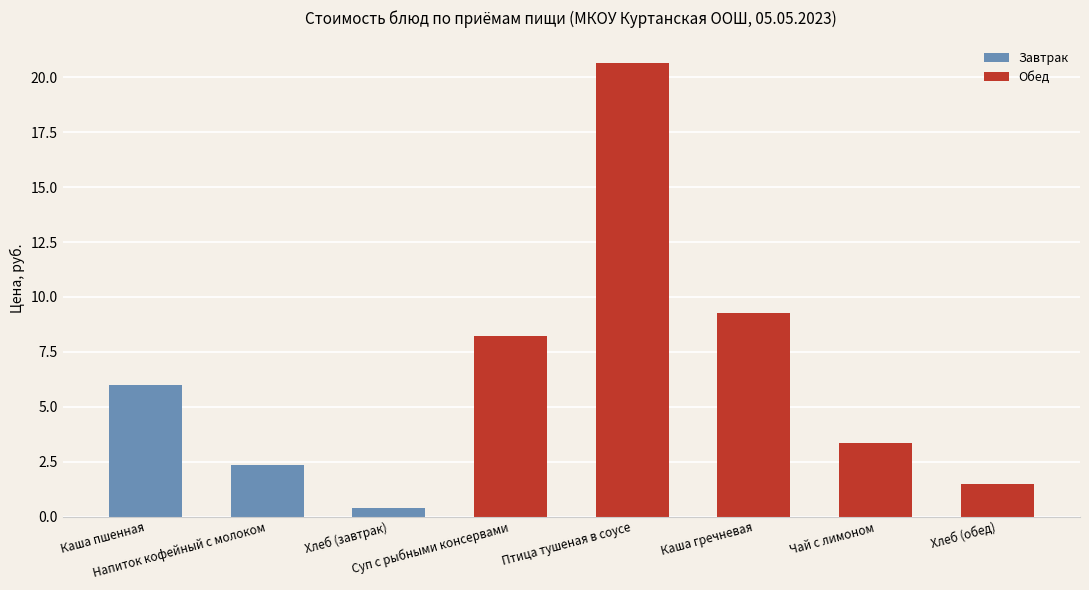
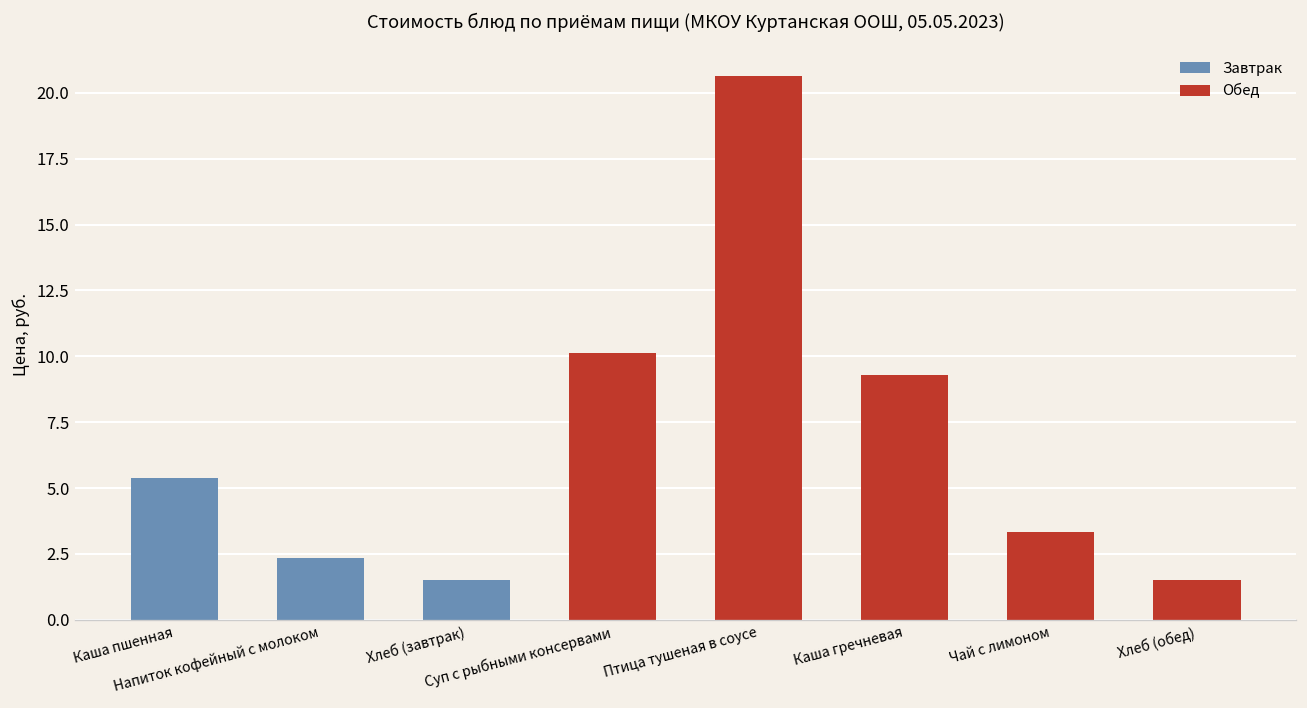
Завтрак, Каша пшенная: 6.0 -> 5.4
Завтрак, Хлеб (завтрак): 0.4 -> 1.5
Обед, Суп с рыбными консервами: 8.2 -> 10.1
